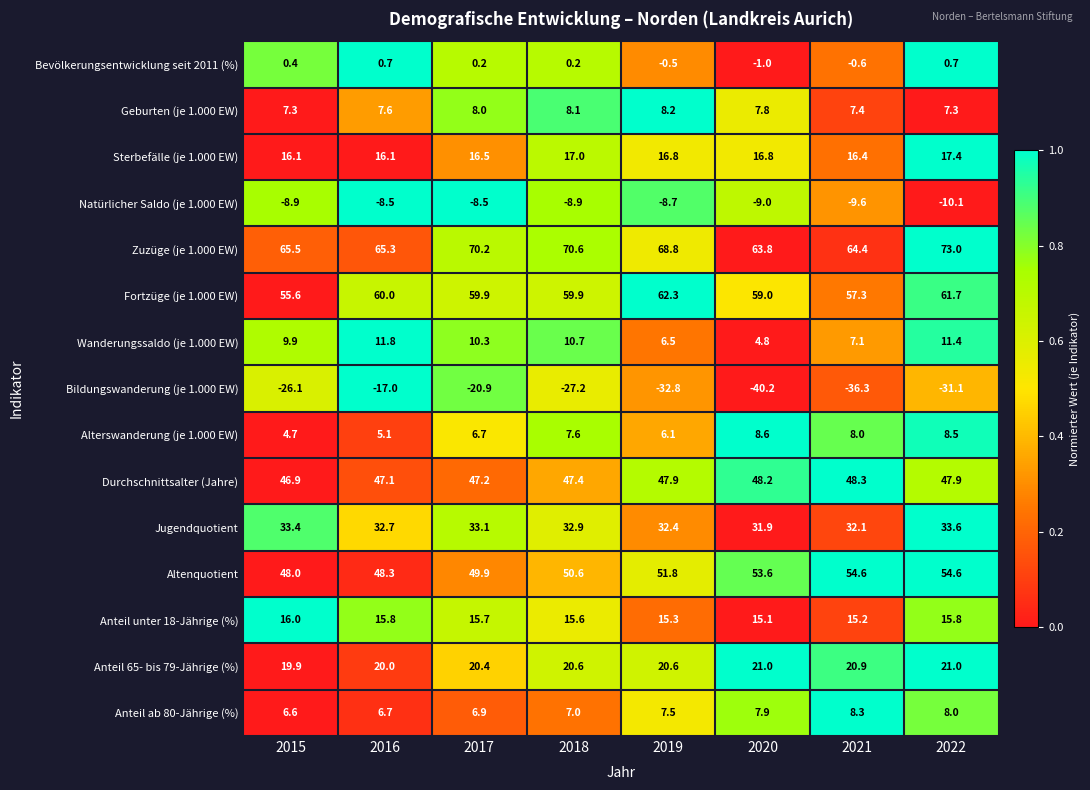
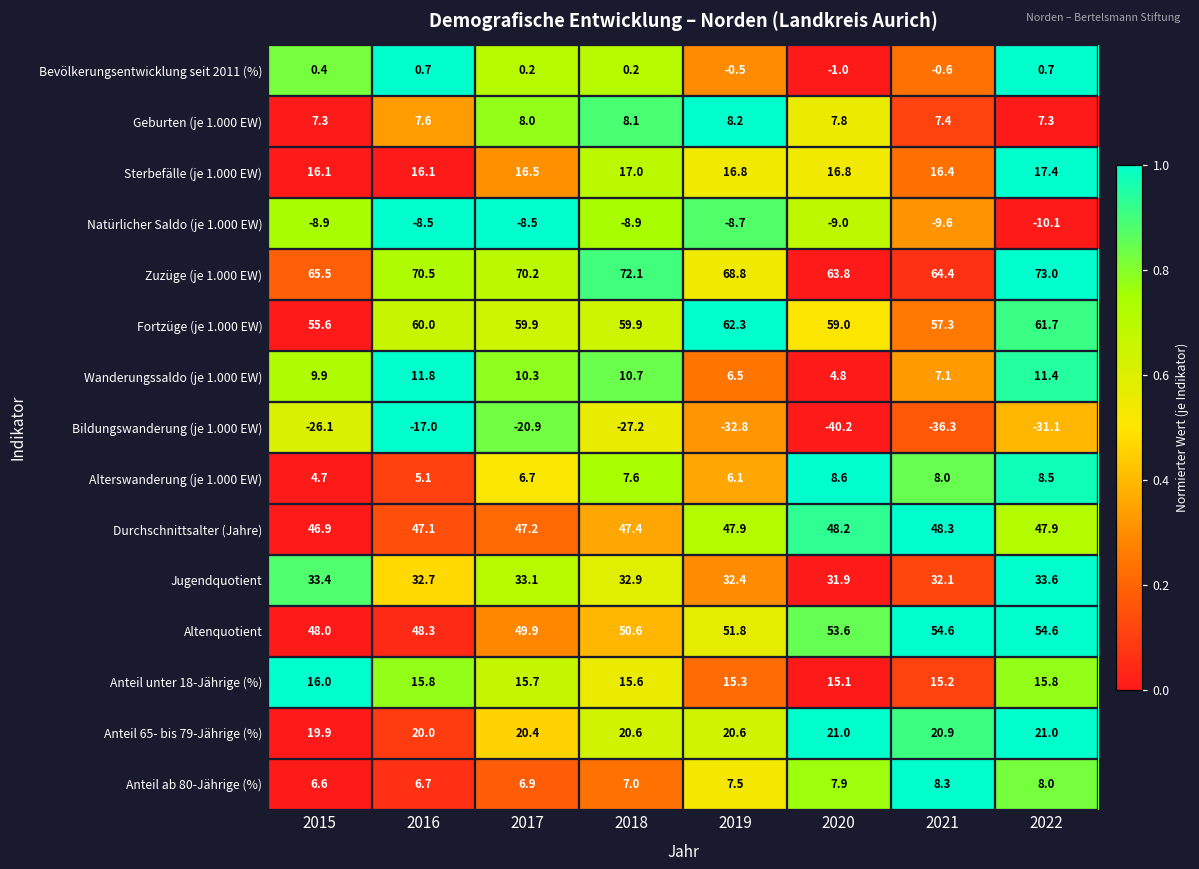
Zuzüge (je 1.000 EW), 2016: 65.3 -> 70.5
Zuzüge (je 1.000 EW), 2018: 70.6 -> 72.1
